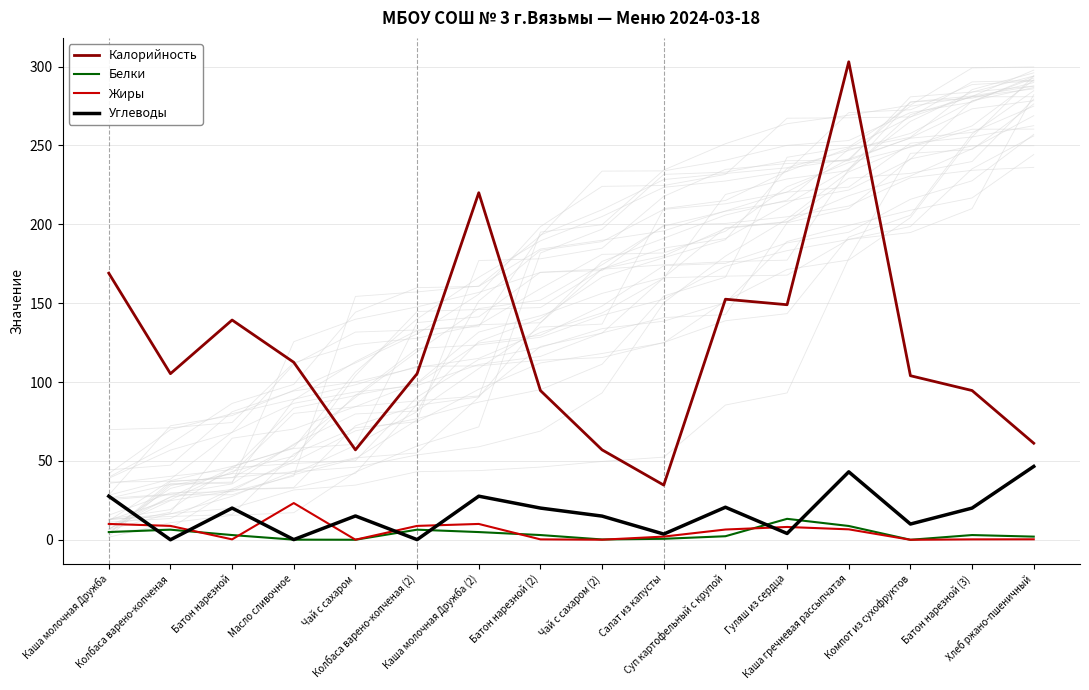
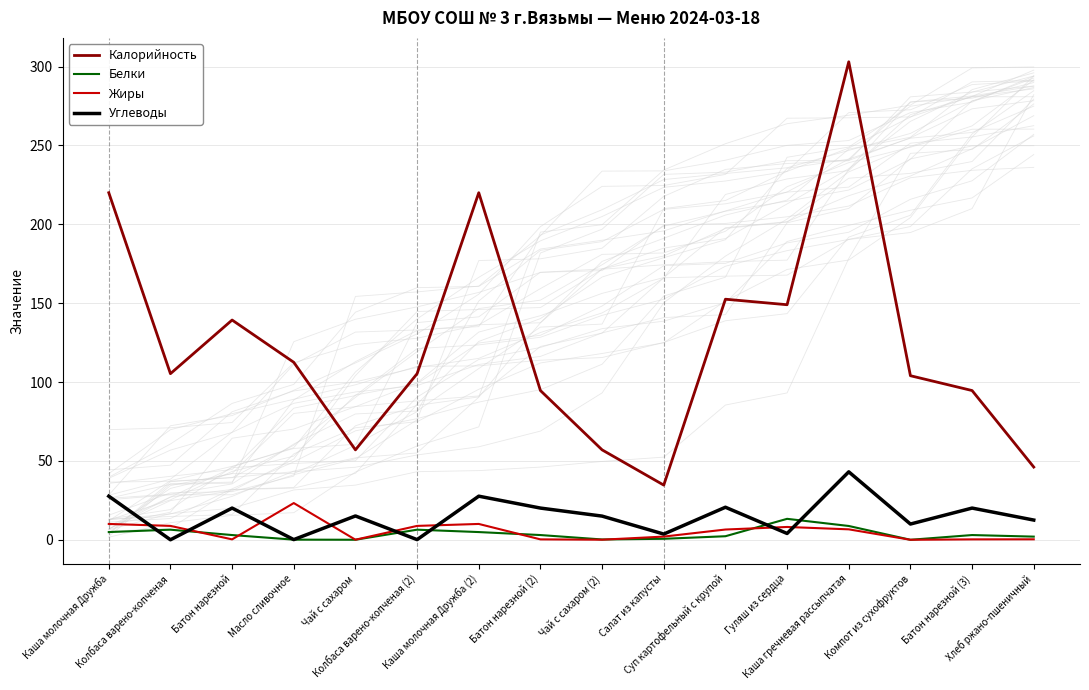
Калорийность, Каша молочная Дружба: 169 -> 220
Калорийность, Хлеб ржано-пшеничный: 61 -> 46
Углеводы, Хлеб ржано-пшеничный: 47 -> 13
